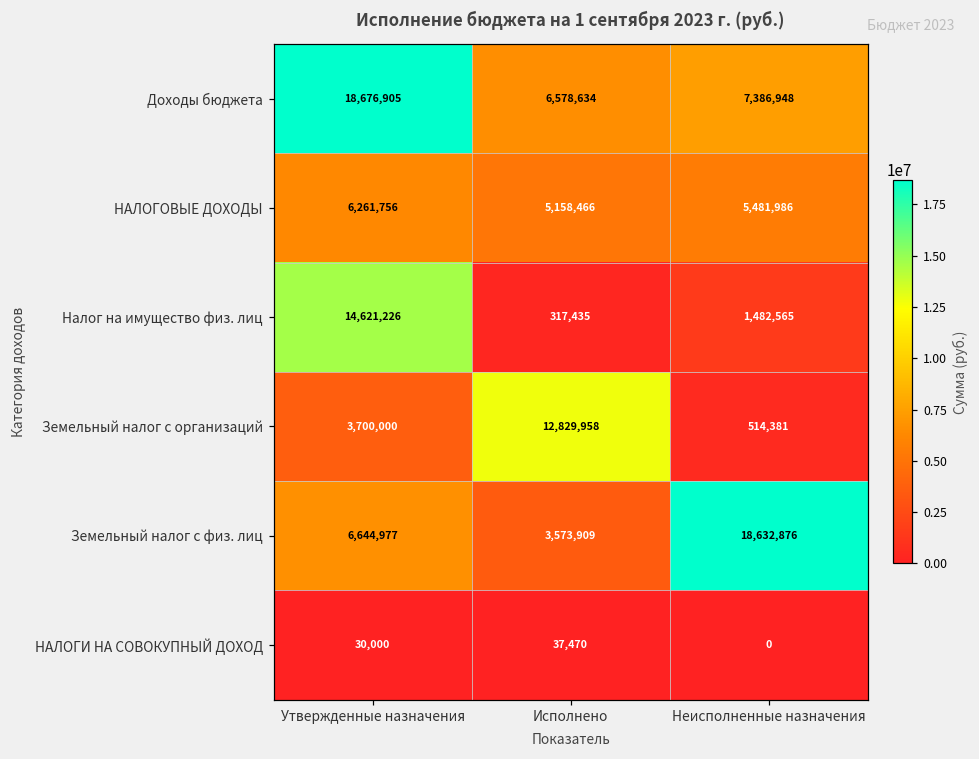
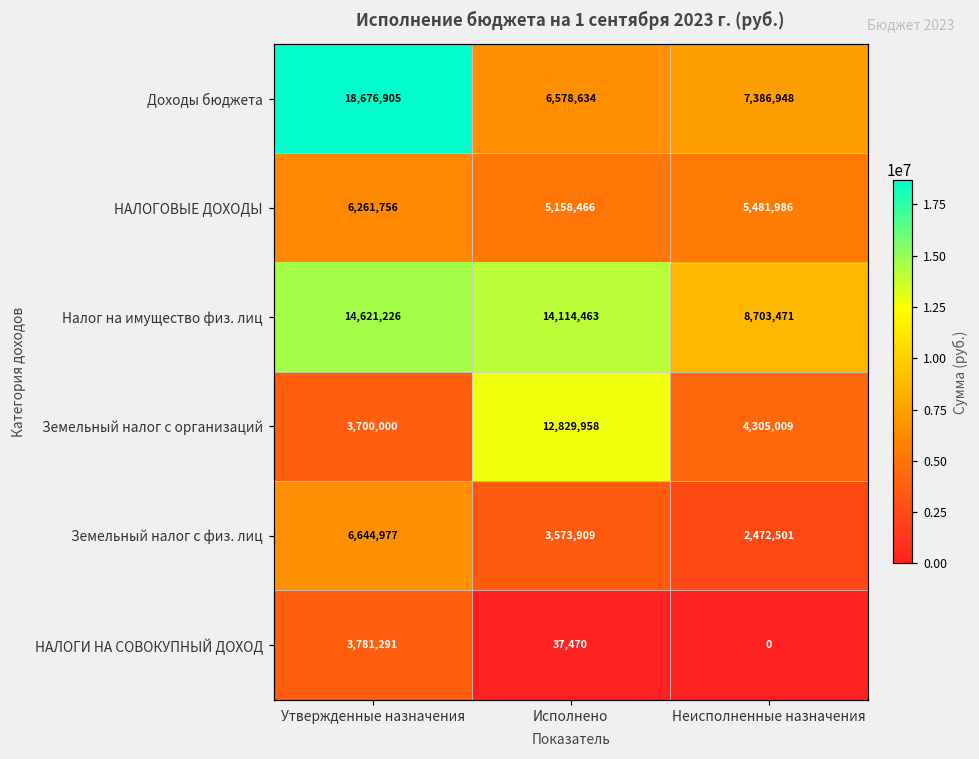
Налог на имущество физ. лиц, Исполнено: 317,435 -> 14,114,463
Налог на имущество физ. лиц, Неисполненные назначения: 1,482,565 -> 8,703,471
Земельный налог с организаций, Неисполненные назначения: 514,381 -> 4,305,009
Земельный налог с физ. лиц, Неисполненные назначения: 18,632,876 -> 2,472,501
НАЛОГИ НА СОВОКУПНЫЙ ДОХОД, Утвержденные назначения: 30,000 -> 3,781,291
